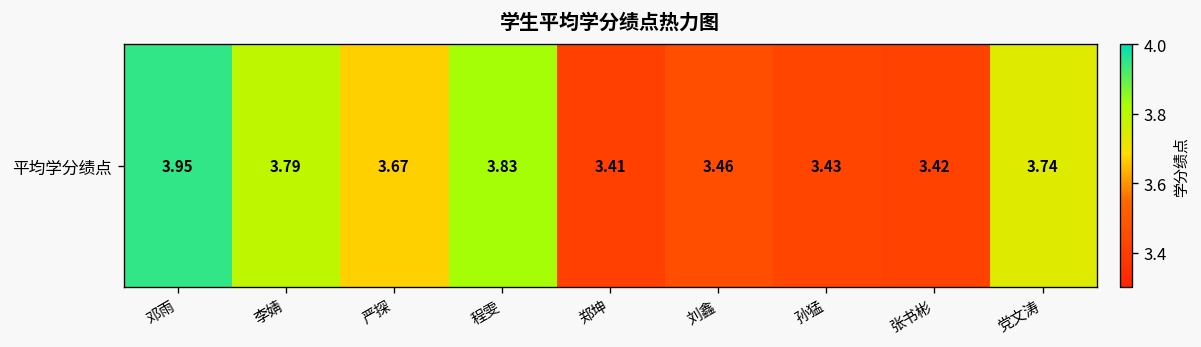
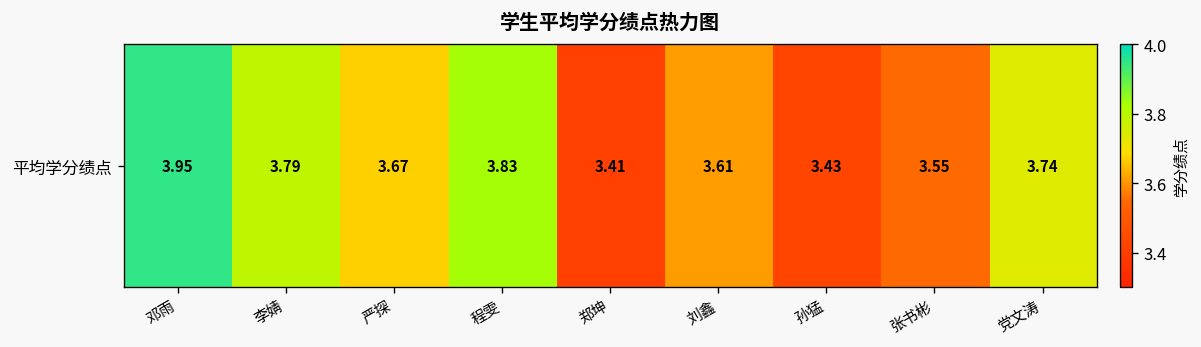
平均学分绩点, 刘鑫: 3.46 -> 3.61
平均学分绩点, 张书彬: 3.42 -> 3.55
